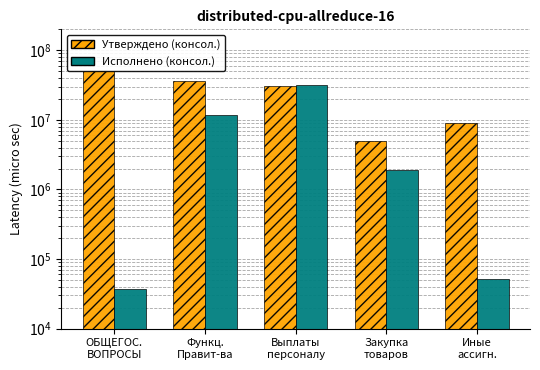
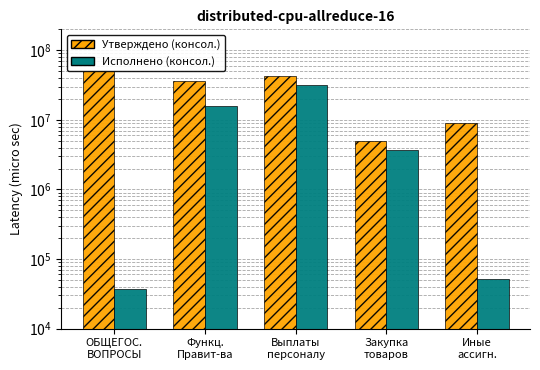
Исполнено (консол.), Функц. Правит-ва: 12000000 -> 16000000
Утверждено (консол.), Выплаты персоналу: 30000000 -> 40000000
Исполнено (консол.), Закупка товаров: 1900000 -> 4000000
